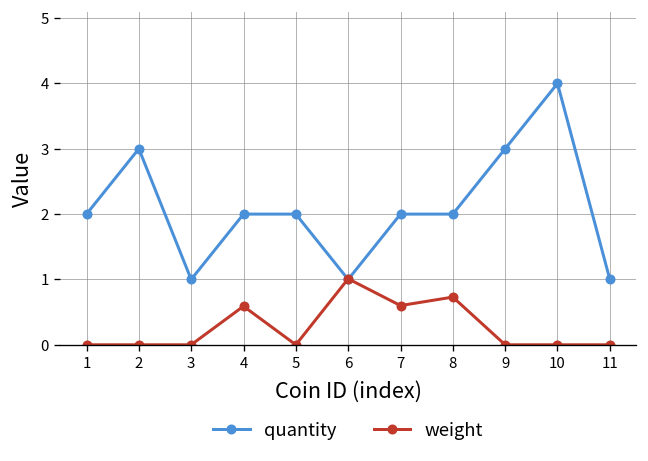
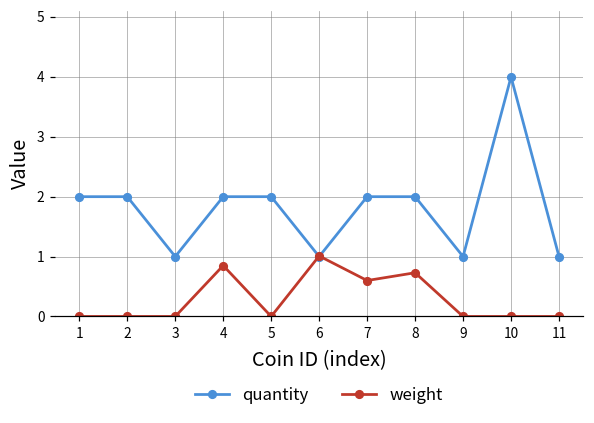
quantity, 2: 3 -> 2
weight, 4: 0.6 -> 0.9
quantity, 9: 3 -> 1
